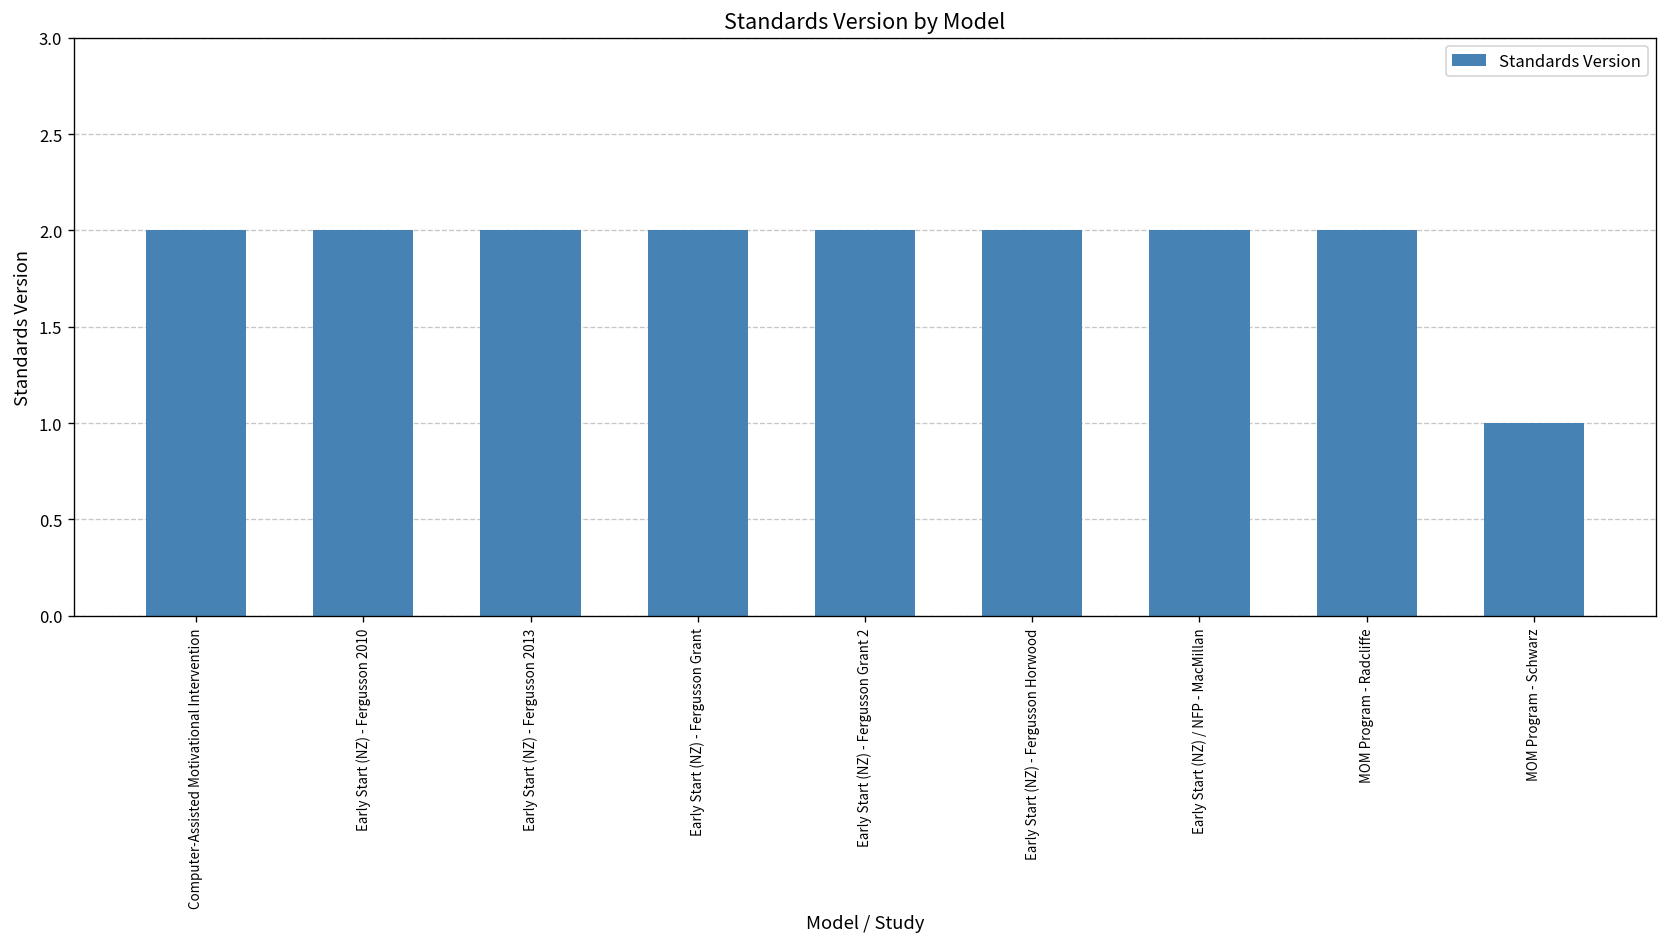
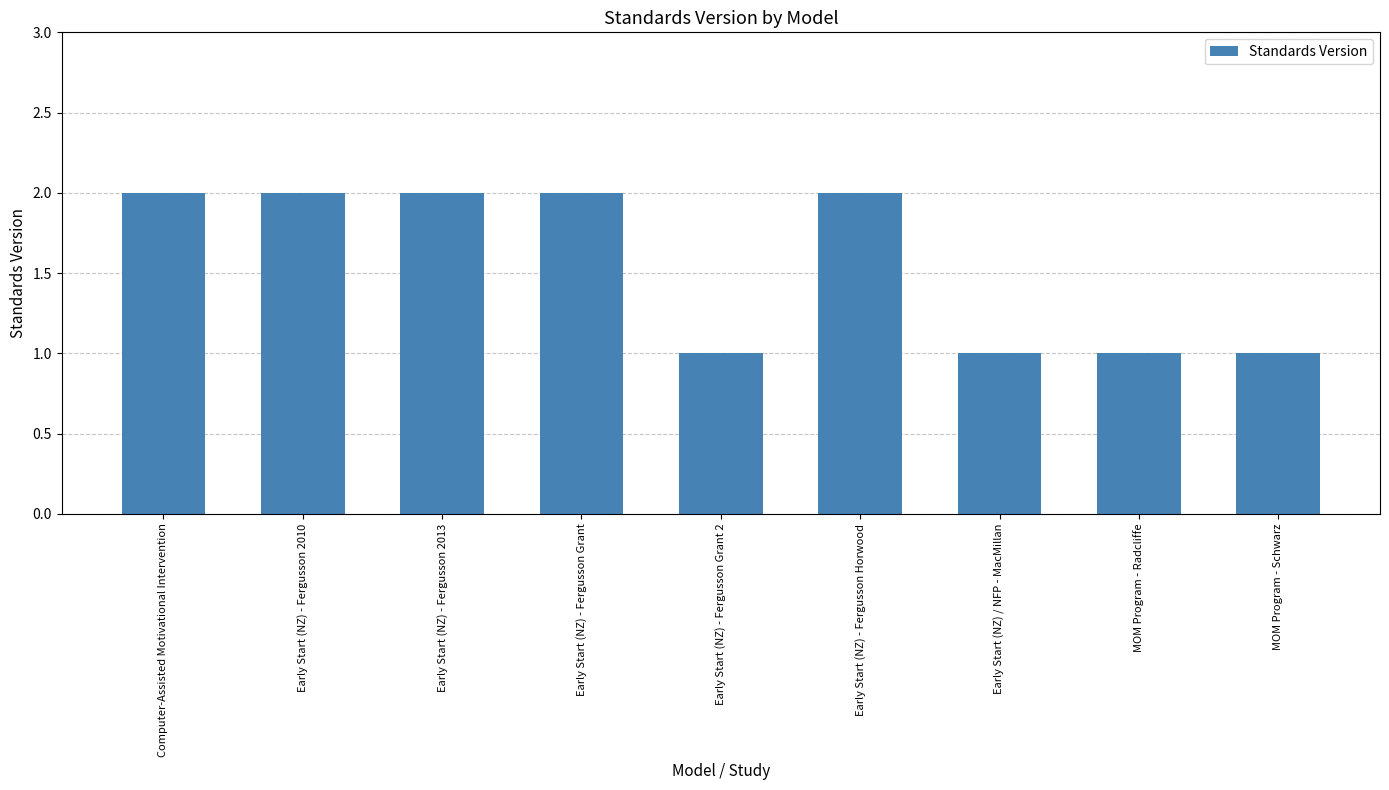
Early Start (NZ) - Fergusson Grant 2: 2 -> 1
Early Start (NZ) / NFP - MacMillan: 2 -> 1
MOM Program - Radcliffe: 2 -> 1
